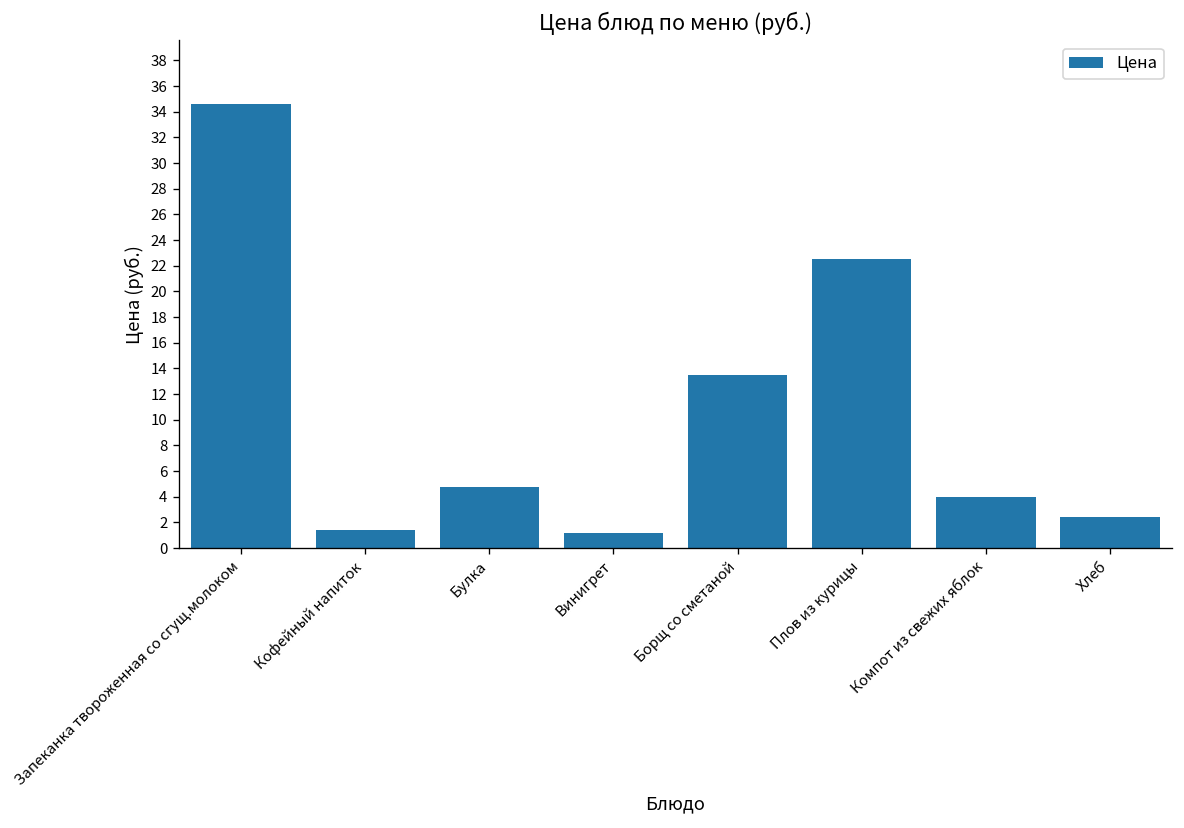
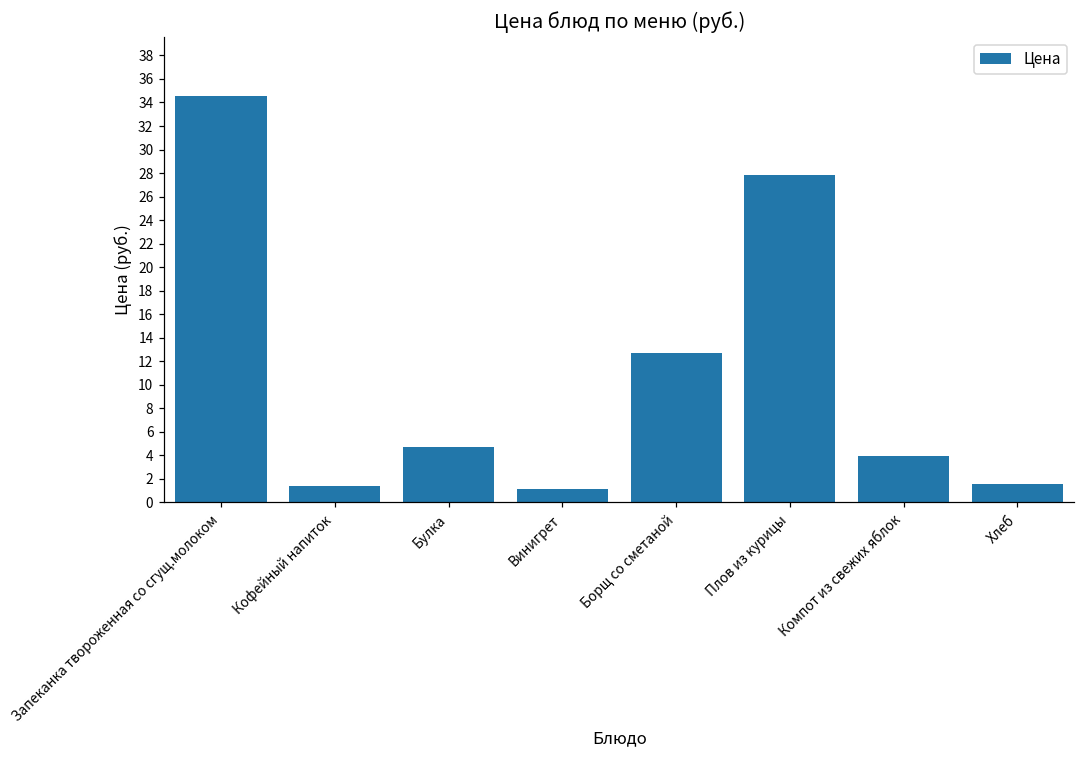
Борщ со сметаной: 13.5 -> 12.7
Плов из курицы: 22.5 -> 27.8
Хлеб: 2.4 -> 1.6
